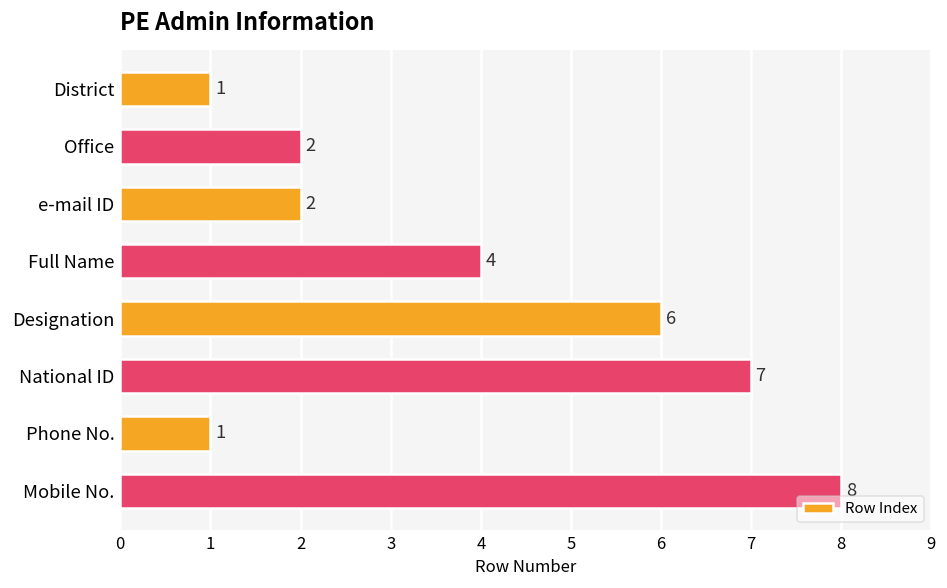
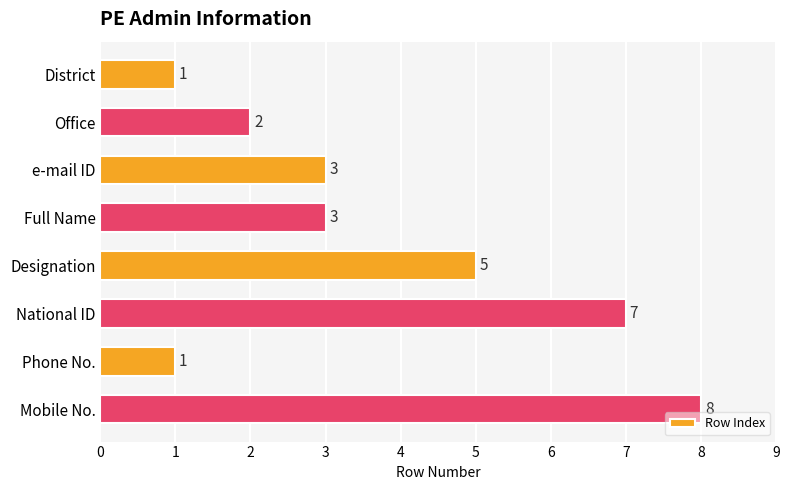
e-mail ID: 2 -> 3
Full Name: 4 -> 3
Designation: 6 -> 5
